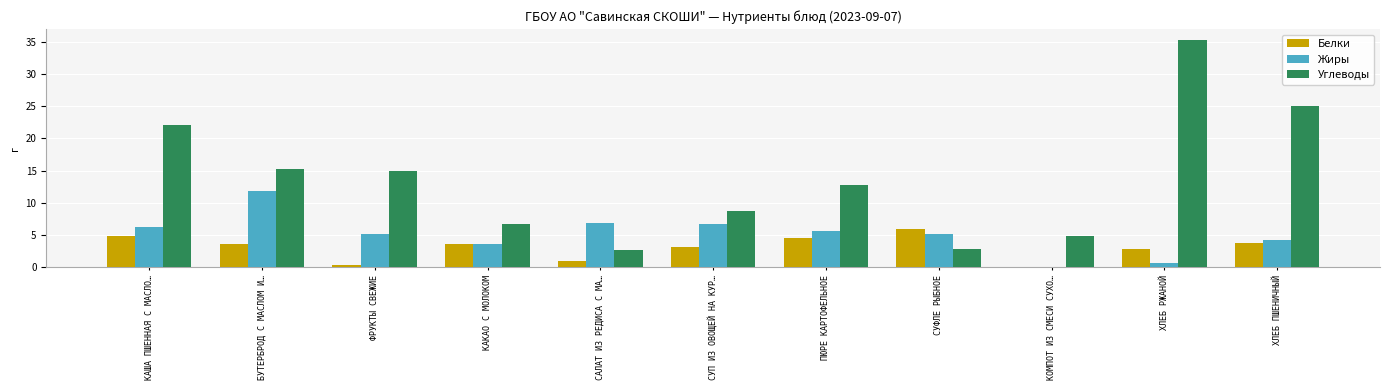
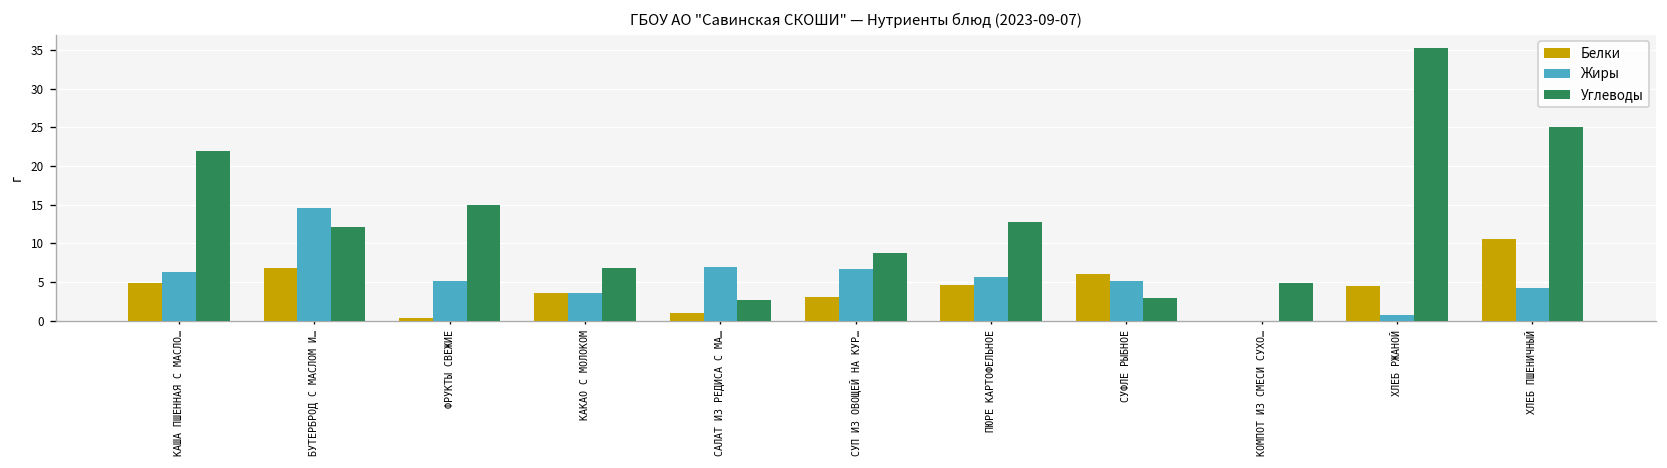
Белки, БУТЕРБРОД С МАСЛОМ И…: 4 -> 7
Жиры, БУТЕРБРОД С МАСЛОМ И…: 12 -> 15
Углеводы, БУТЕРБРОД С МАСЛОМ И…: 15 -> 12
Белки, ХЛЕБ РЖАНОЙ: 3 -> 5
Белки, ХЛЕБ ПШЕНИЧНЫЙ: 4 -> 11
